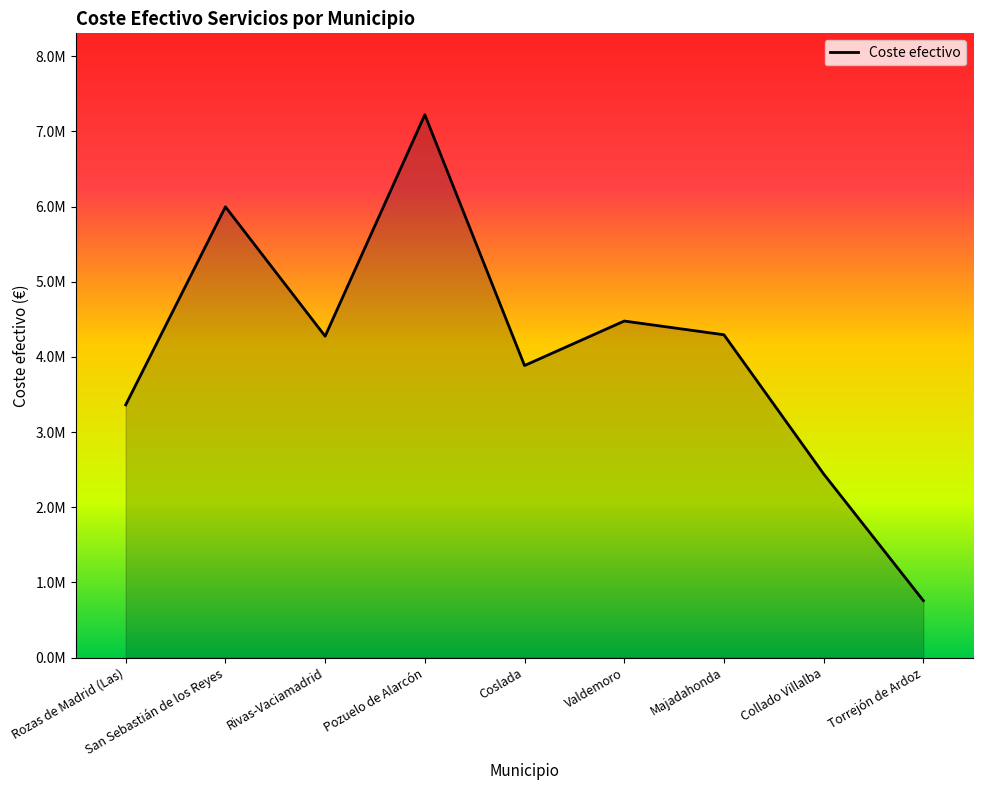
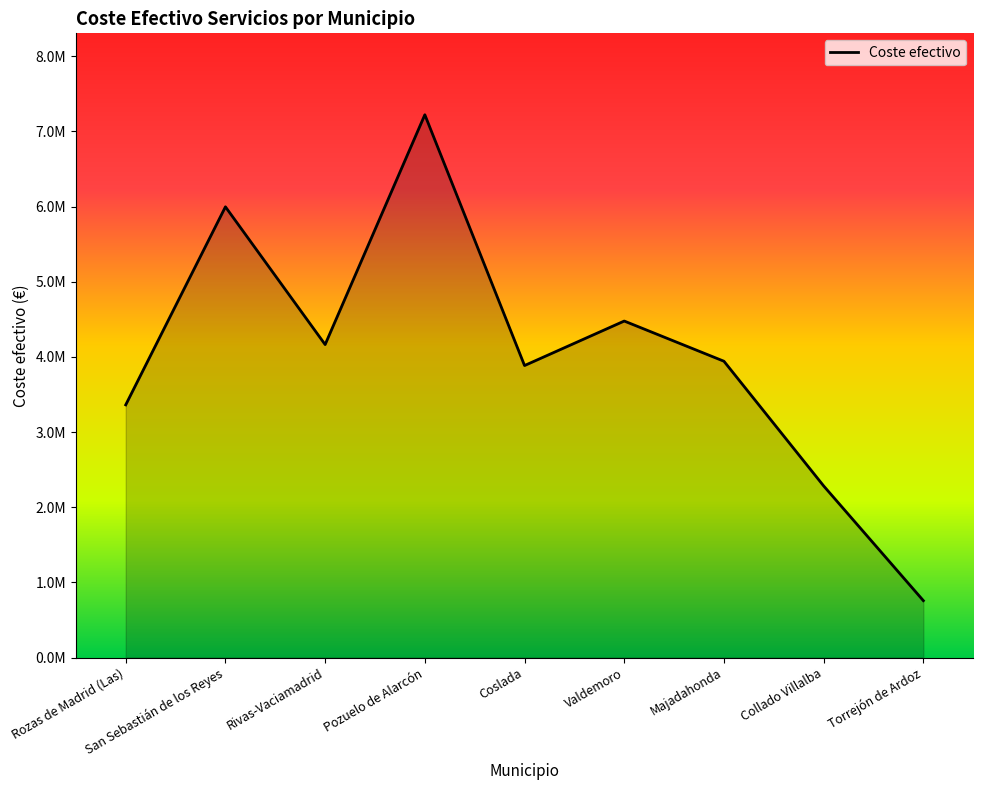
Rivas-Vaciamadrid: 4300000 -> 4200000
Majadahonda: 4300000 -> 3900000
Collado Villalba: 2400000 -> 2300000
